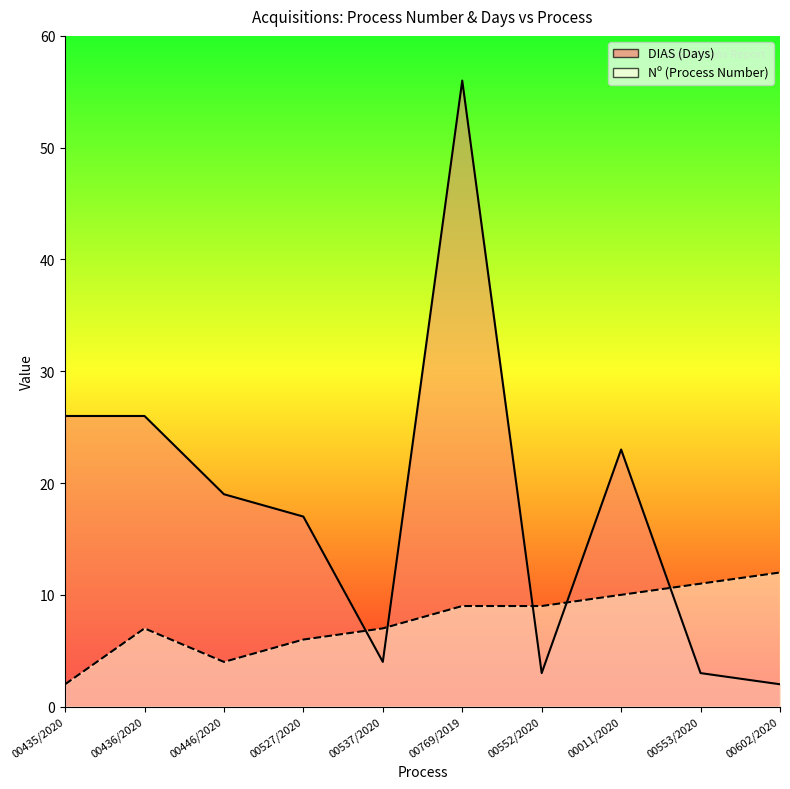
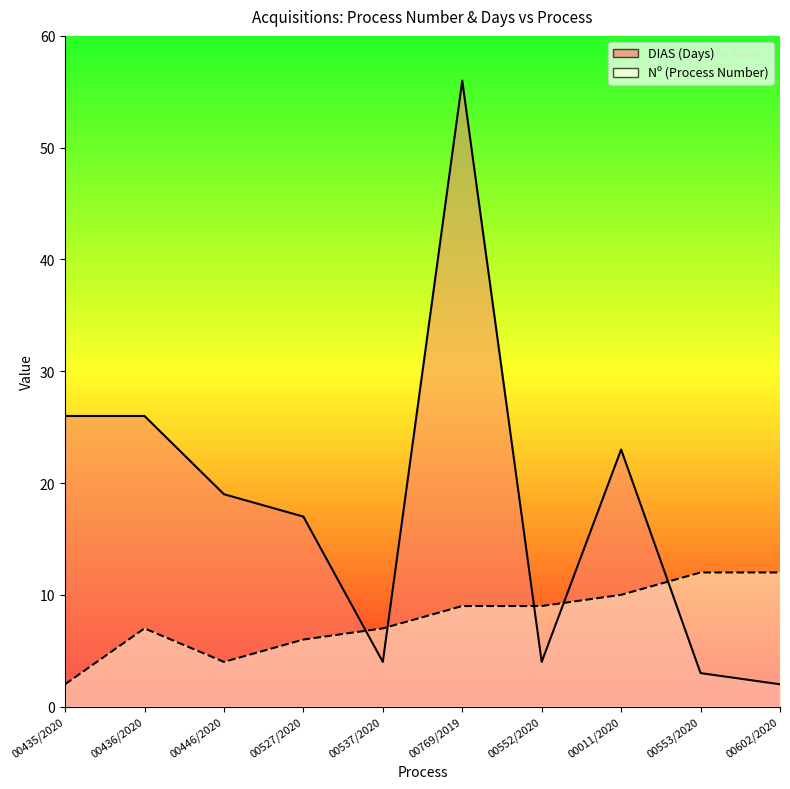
DIAS (Days), 00552/2020: 3 -> 4
Nº (Process Number), 00553/2020: 11 -> 12
